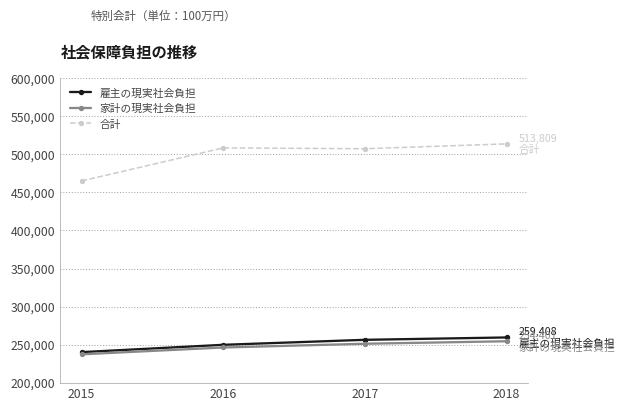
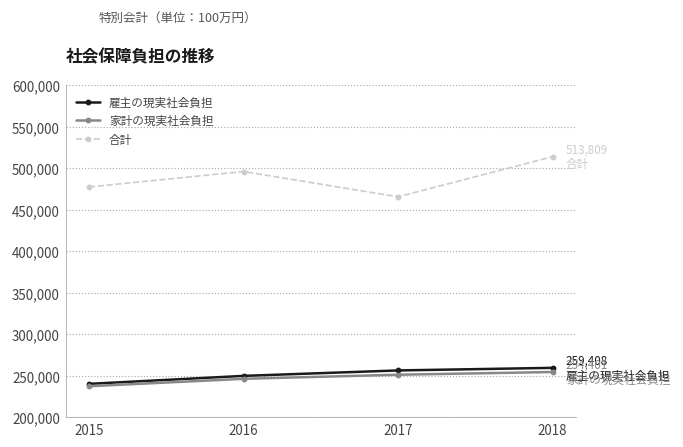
合計, 2015: 470,000 -> 480,000
合計, 2016: 510,000 -> 500,000
合計, 2017: 510,000 -> 470,000
